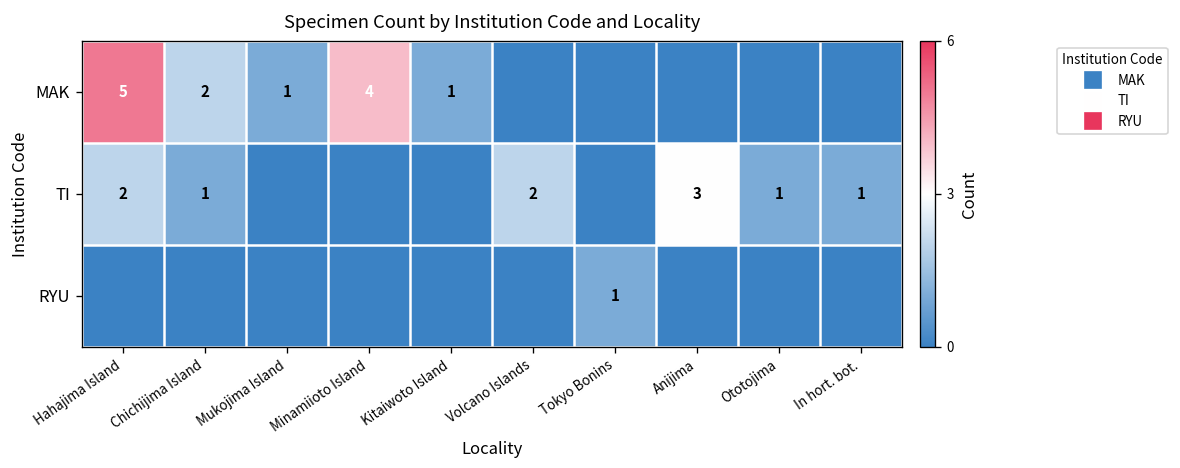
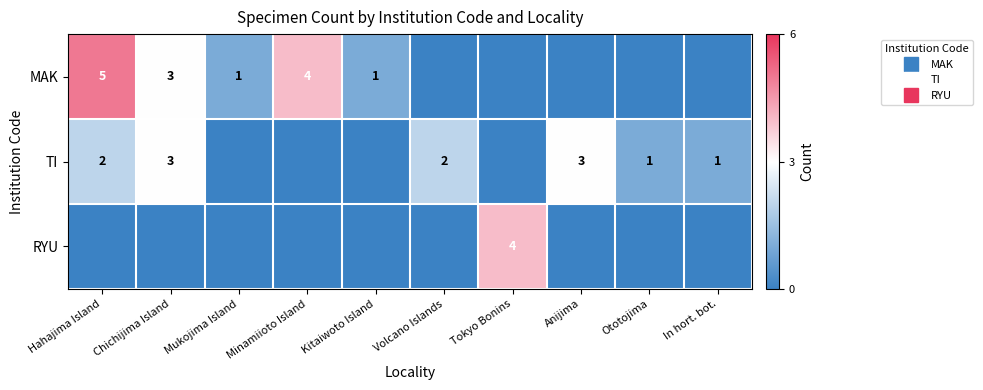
MAK, Chichijima Island: 2 -> 3
TI, Chichijima Island: 1 -> 3
RYU, Tokyo Bonins: 1 -> 4
